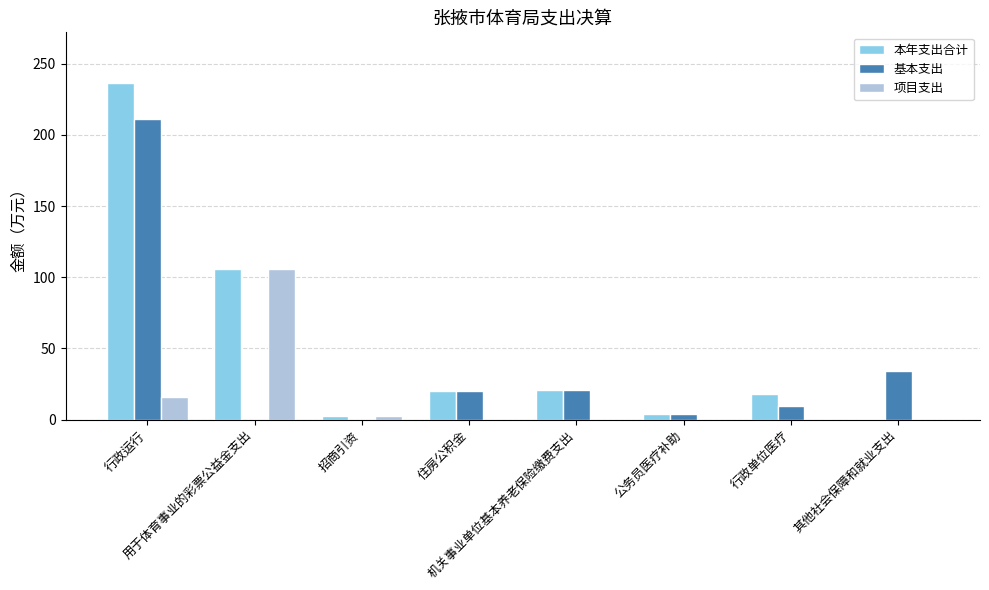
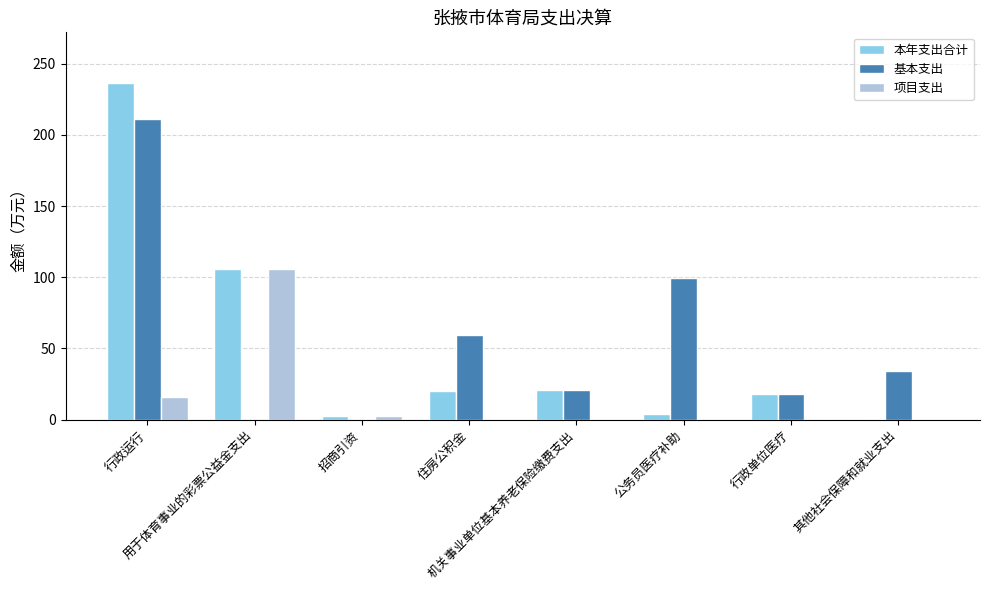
基本支出, 住房公积金: 20 -> 59
基本支出, 公务员医疗补助: 4 -> 100
基本支出, 行政单位医疗: 10 -> 18
